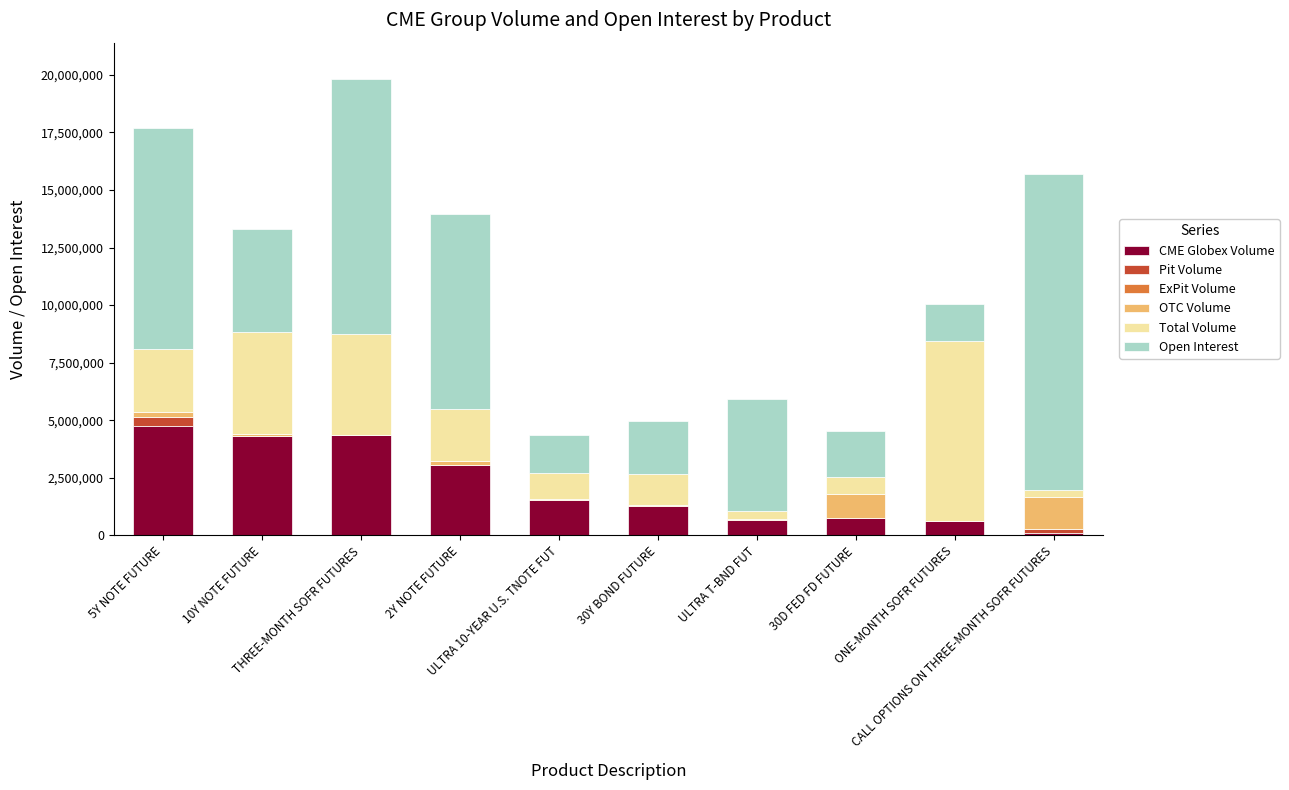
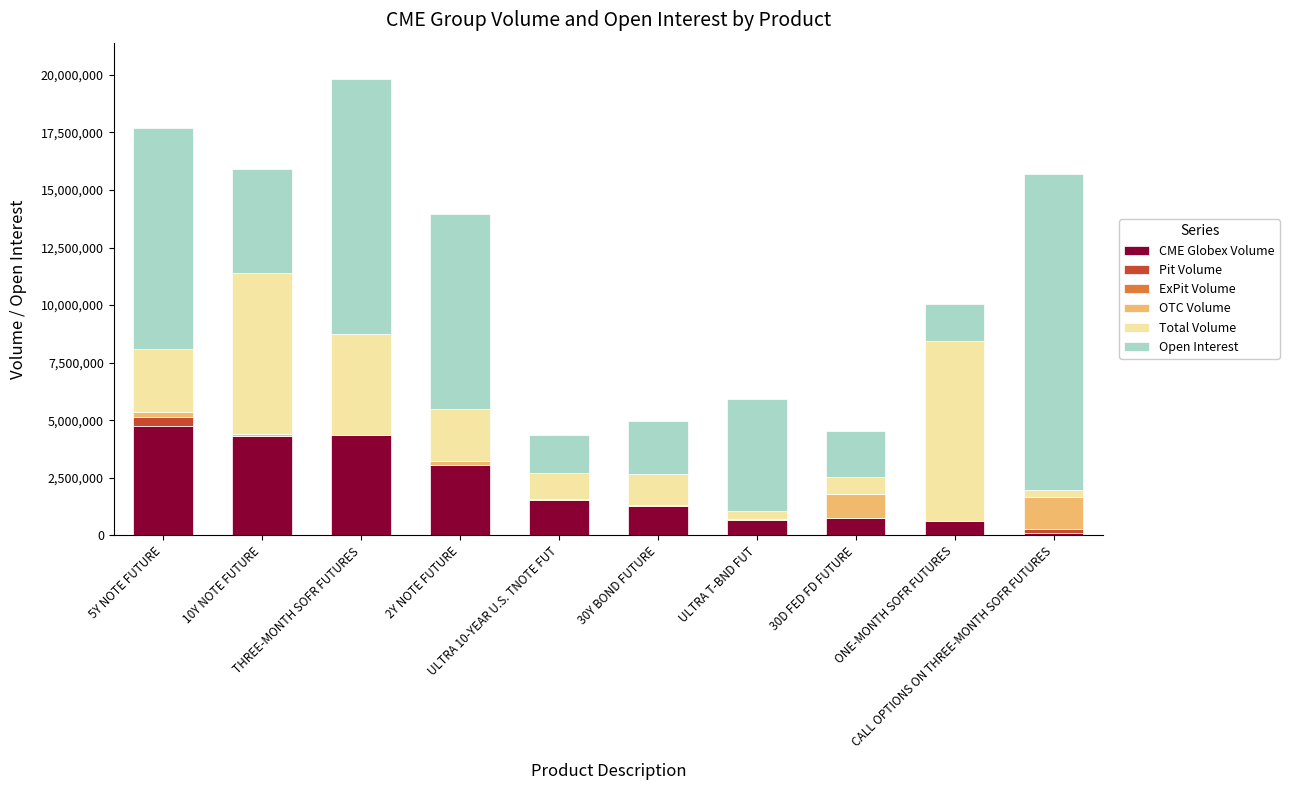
Total Volume, 10Y NOTE FUTURE: 4,400,000 -> 7,000,000
